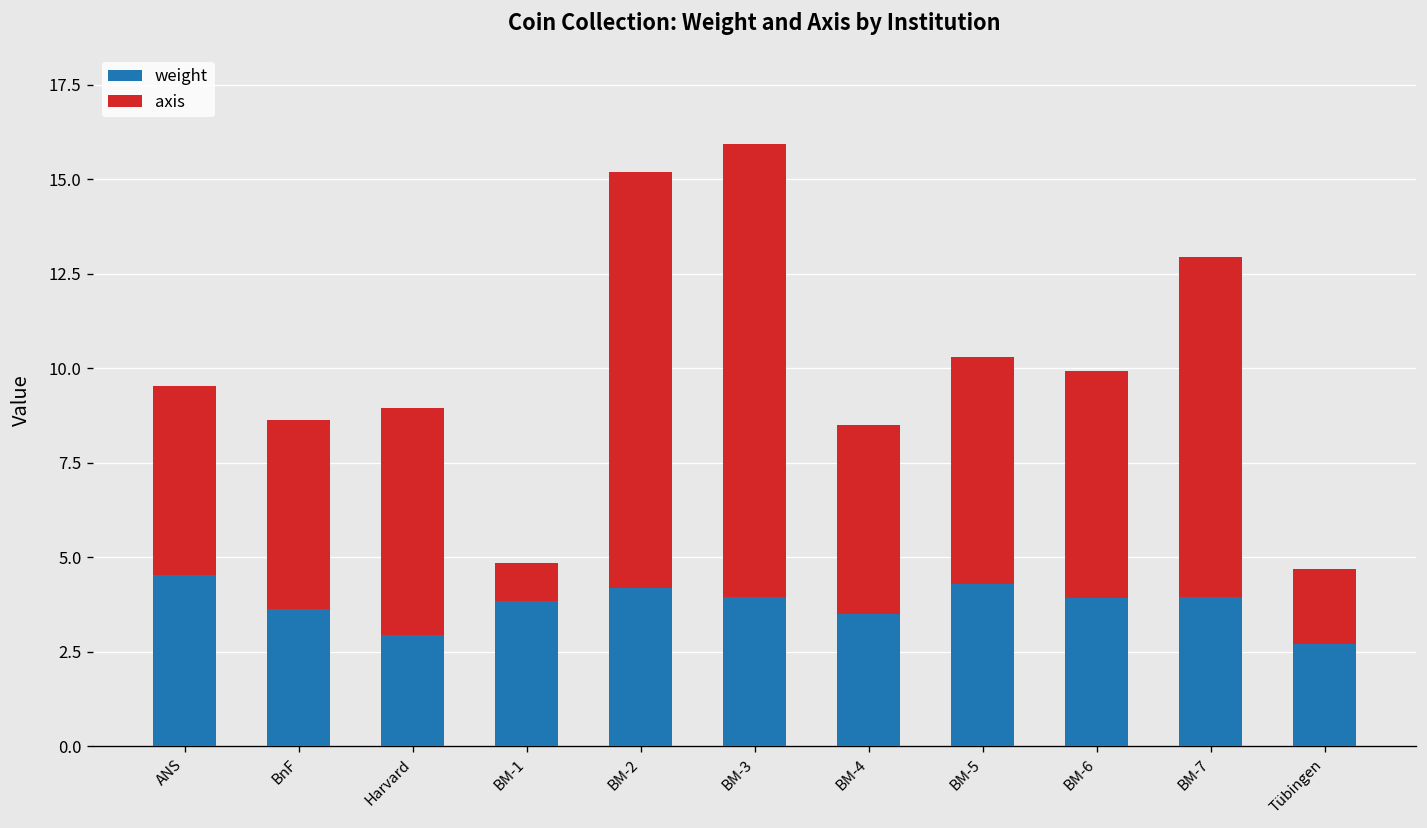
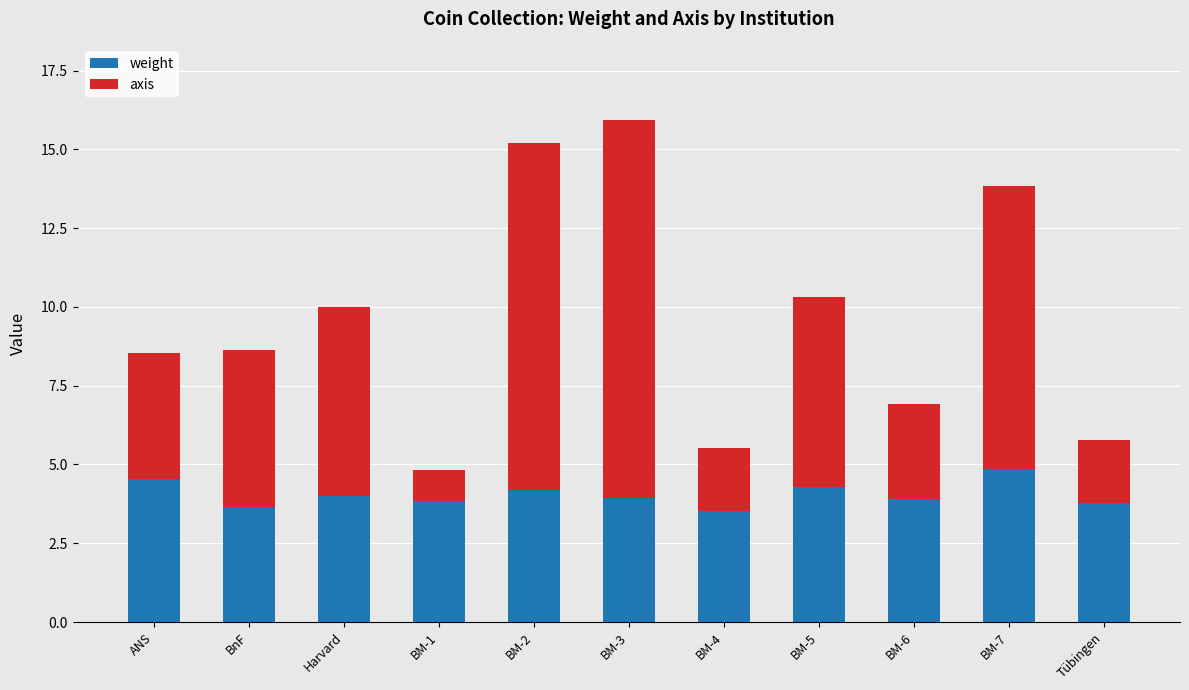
axis, ANS: 5 -> 4
weight, Harvard: 2.9 -> 4.0
axis, BM-4: 5 -> 2
axis, BM-6: 6 -> 3
weight, BM-7: 4.0 -> 4.9
weight, Tübingen: 2.7 -> 3.8
